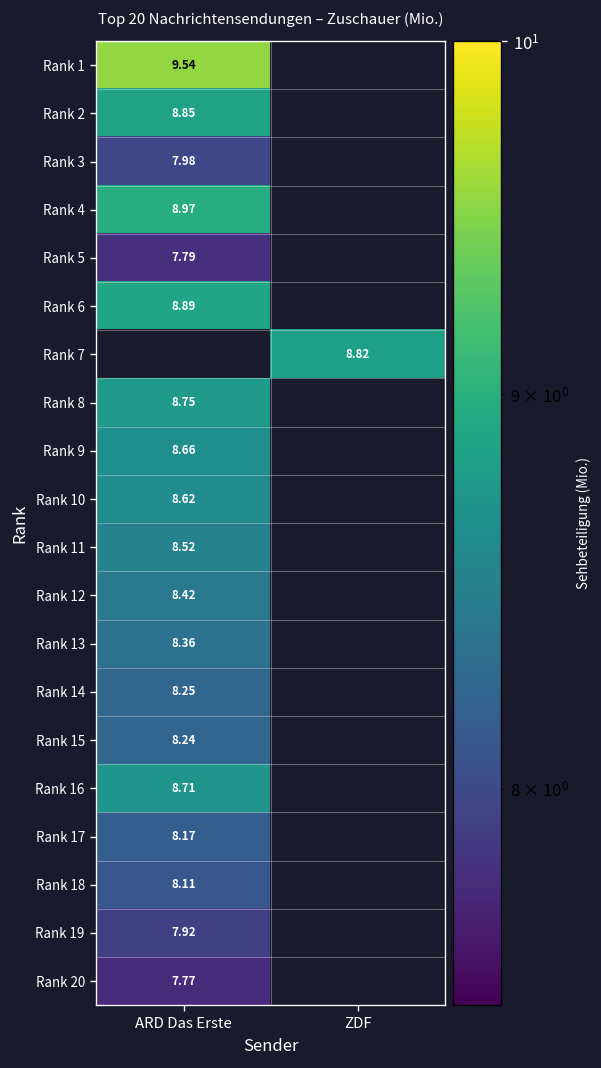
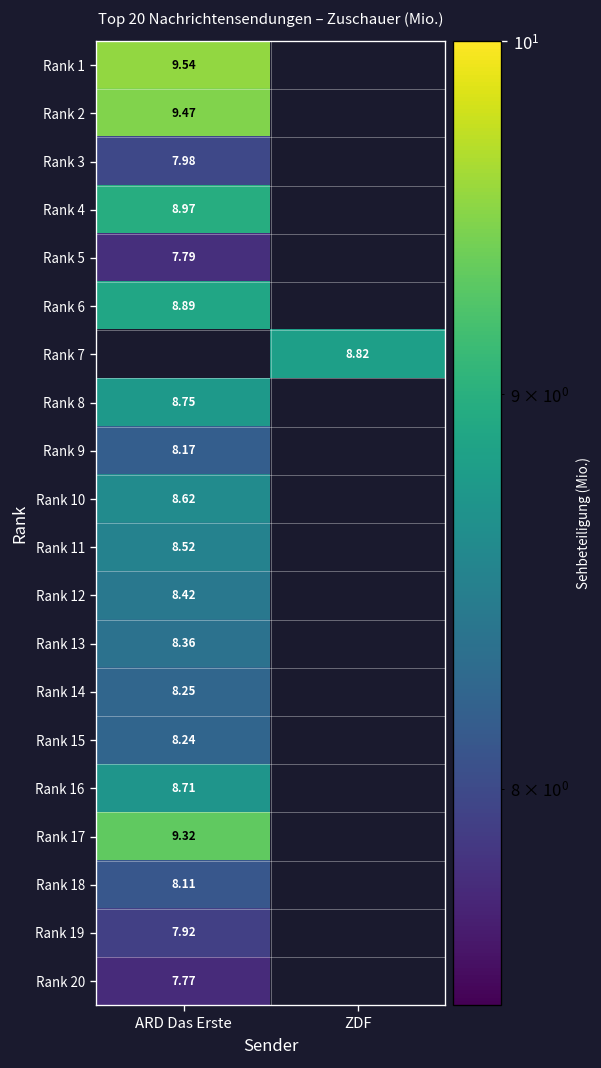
Rank 2, ARD Das Erste: 8.85 -> 9.47
Rank 9, ARD Das Erste: 8.66 -> 8.17
Rank 17, ARD Das Erste: 8.17 -> 9.32
